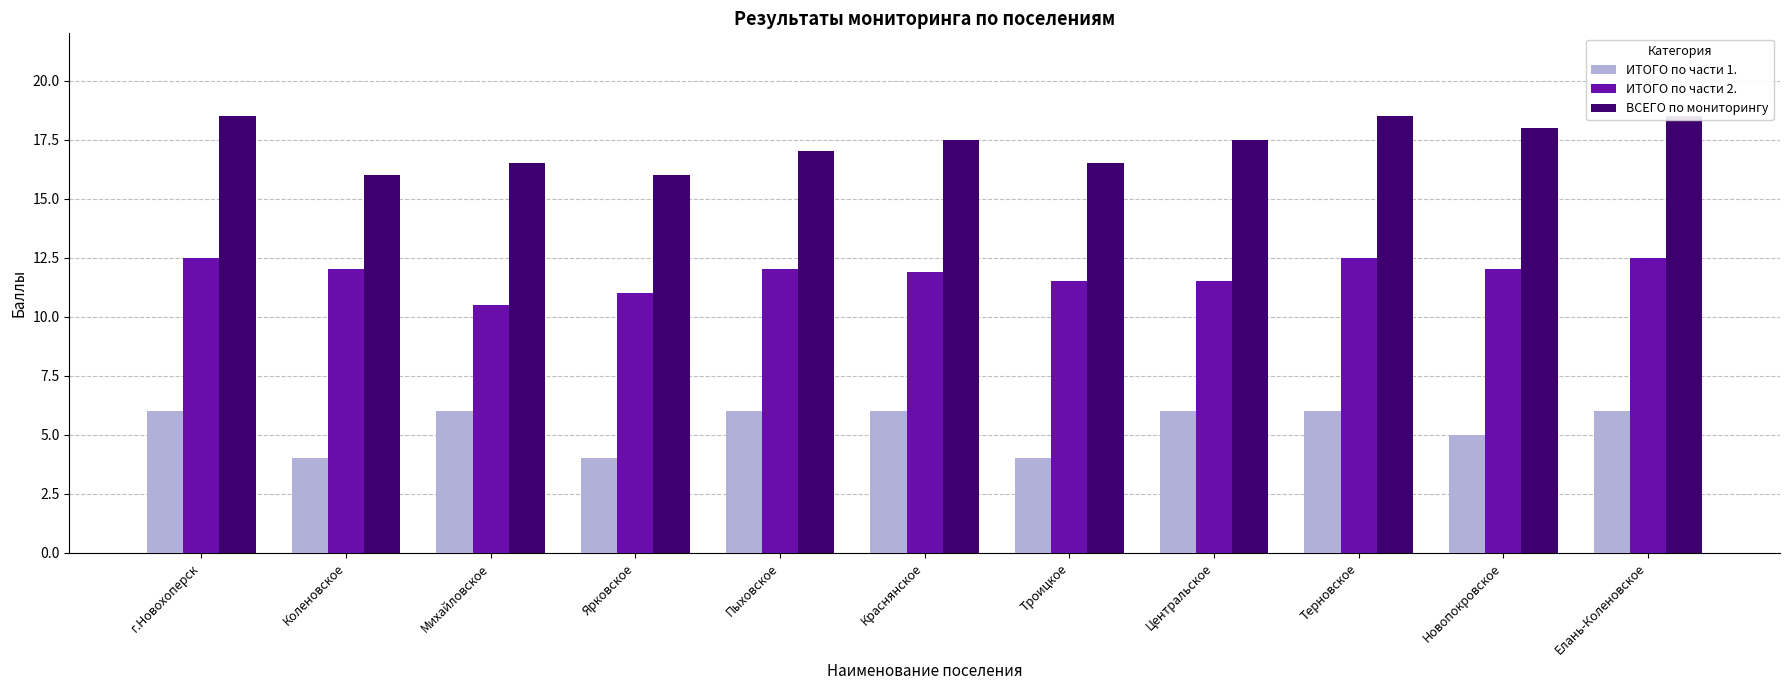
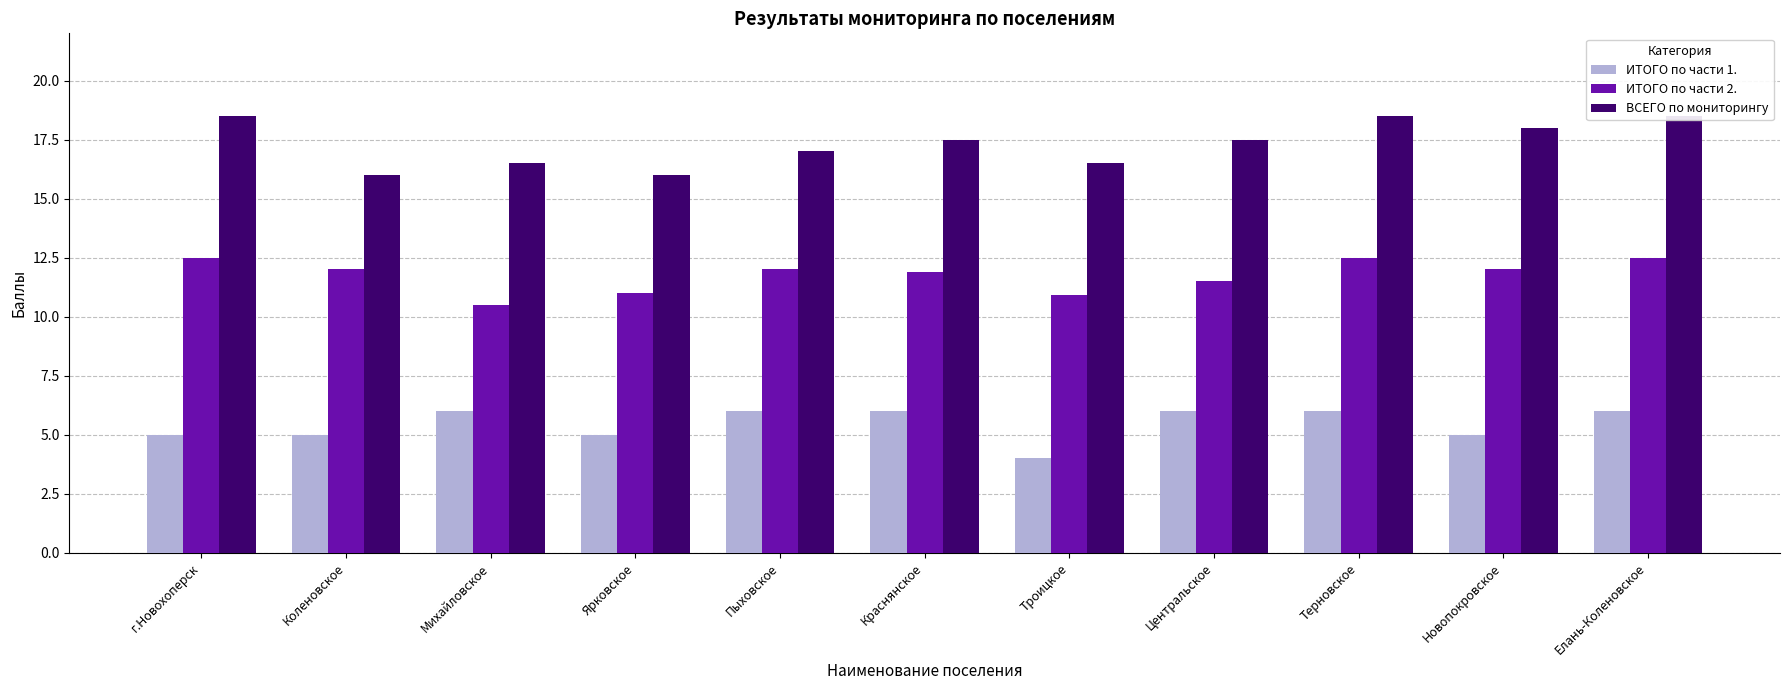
ИТОГО по части 1., г.Новохоперск: 6 -> 5
ИТОГО по части 1., Коленовское: 4 -> 5
ИТОГО по части 1., Ярковское: 4 -> 5
ИТОГО по части 2., Троицкое: 11.5 -> 10.9
